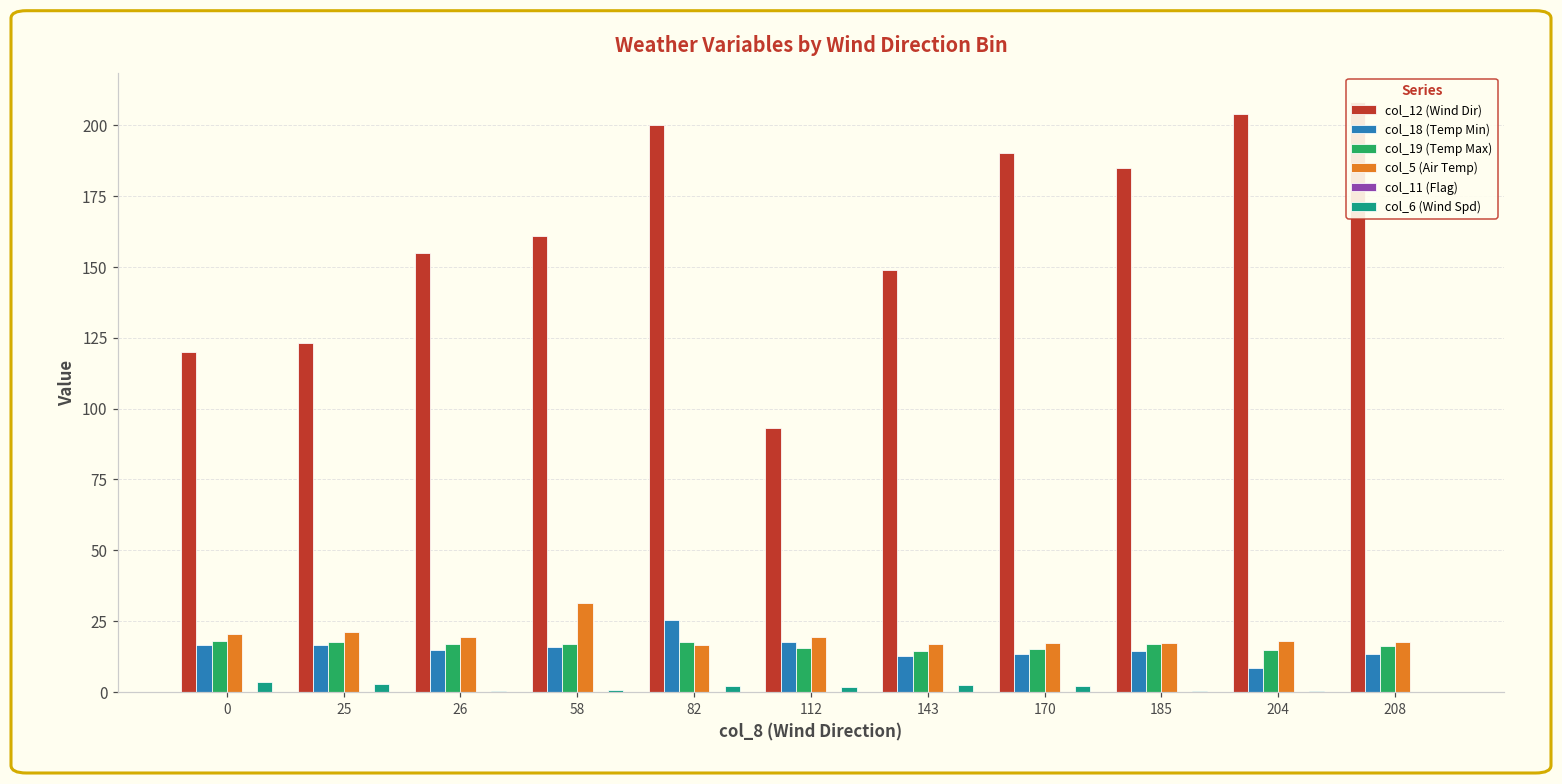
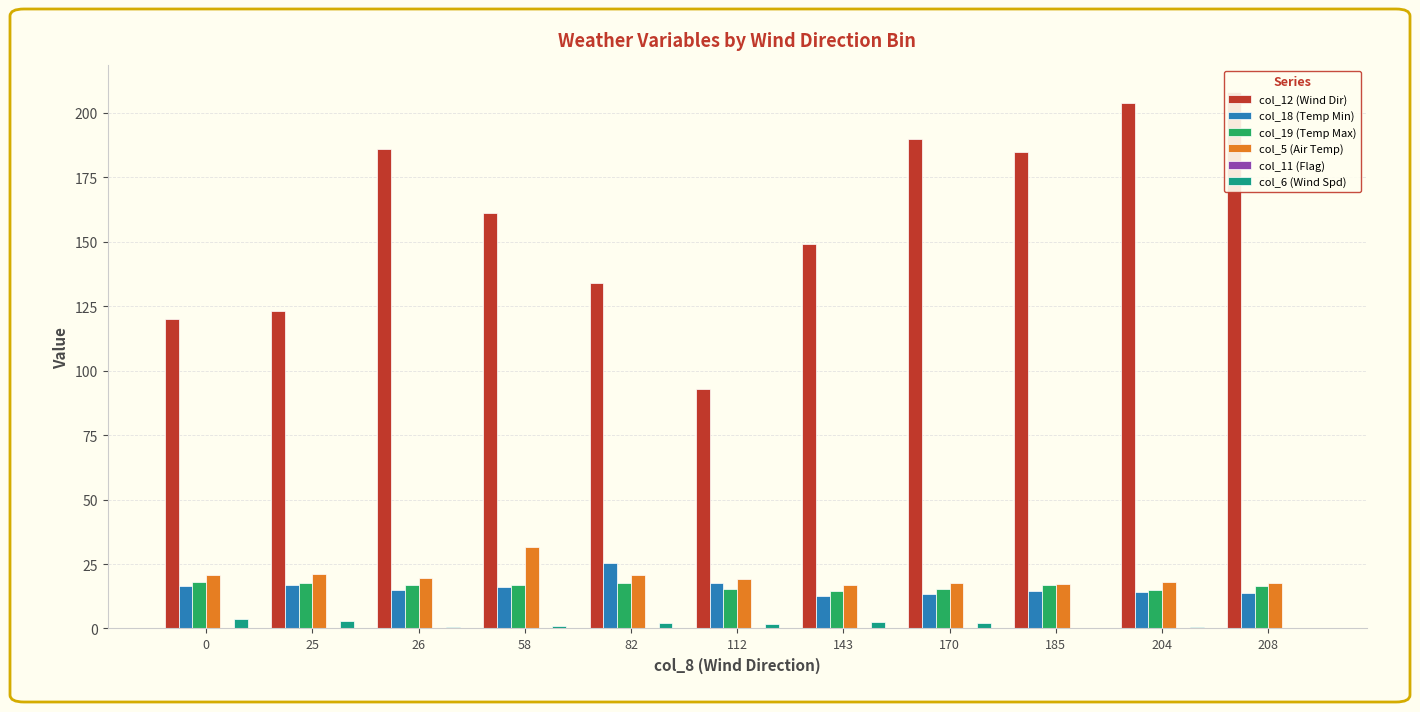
col_12 (Wind Dir), 26: 155 -> 186
col_12 (Wind Dir), 82: 200 -> 134
col_5 (Air Temp), 82: 17 -> 21
col_18 (Temp Min), 204: 9 -> 14
